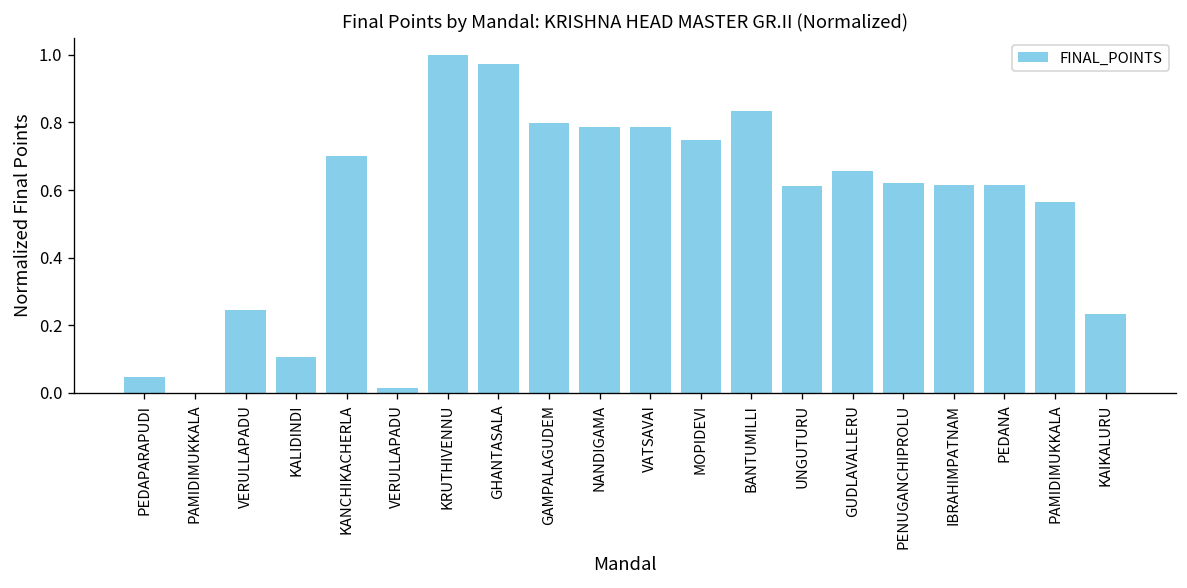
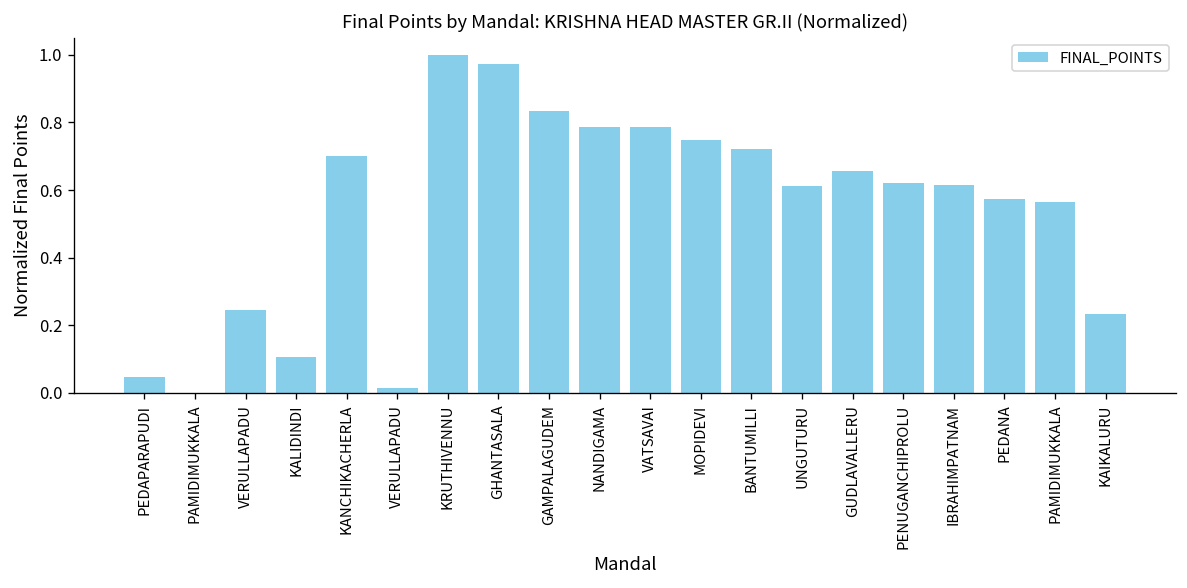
GAMPALAGUDEM: 0.80 -> 0.83
BANTUMILLI: 0.83 -> 0.72
PEDANA: 0.61 -> 0.57
